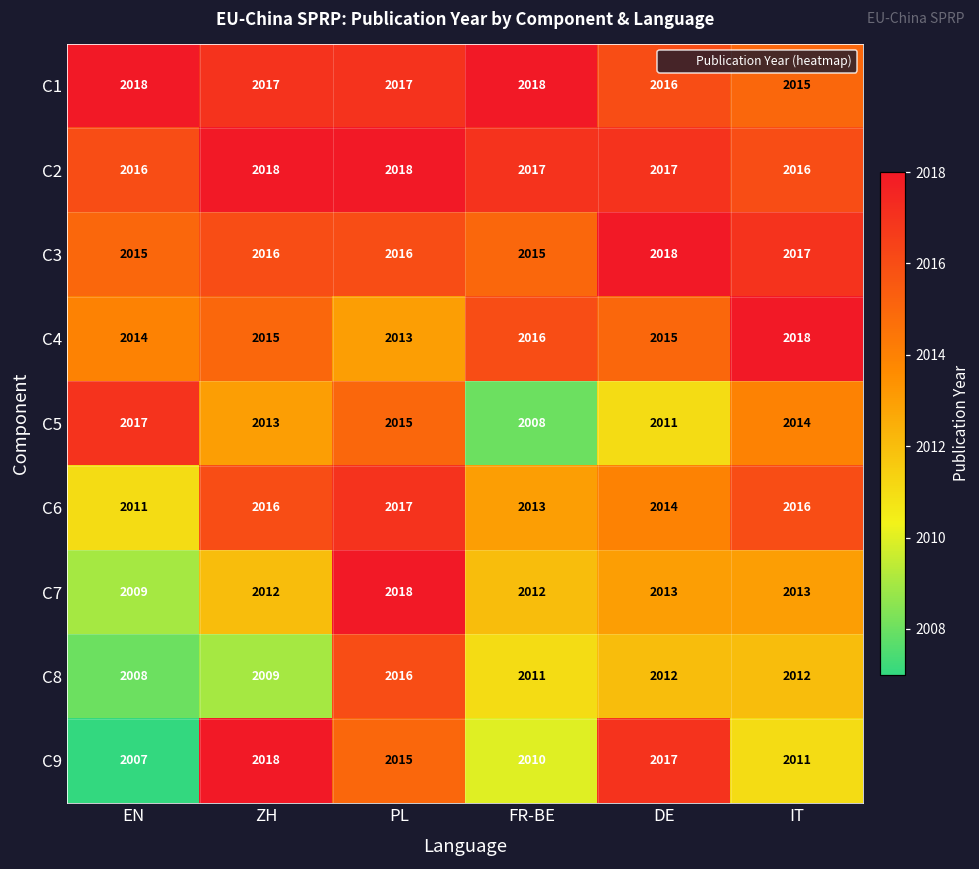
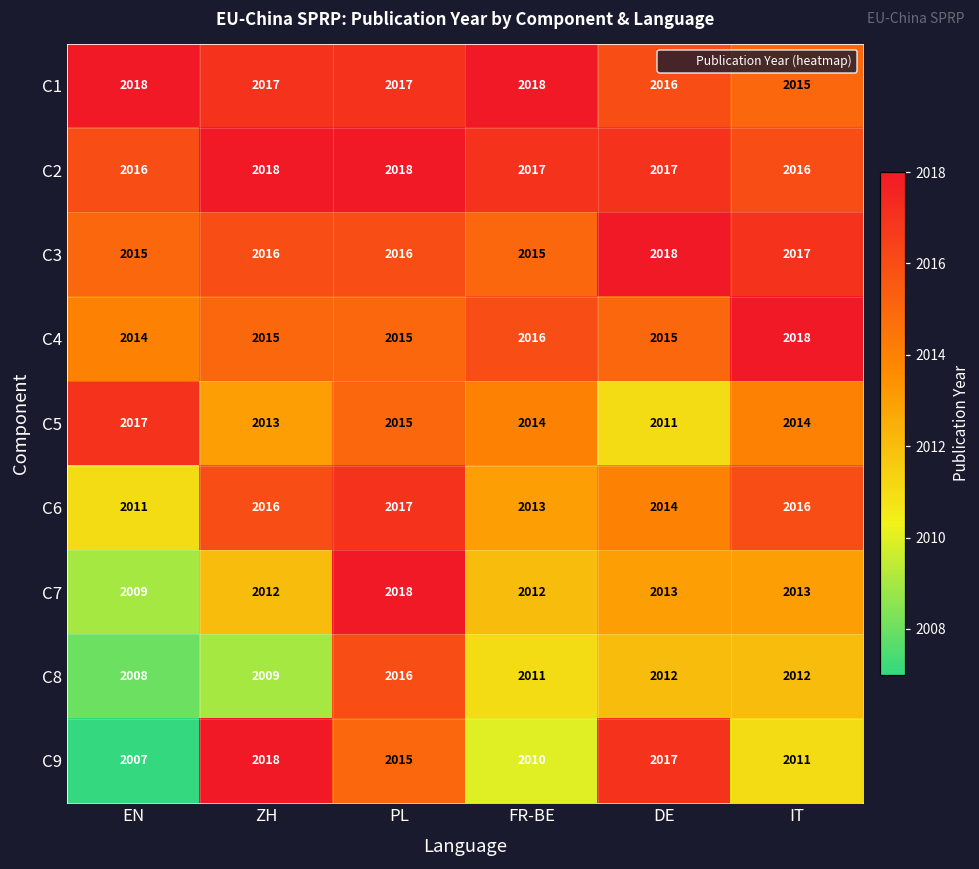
C4, PL: 2013 -> 2015
C5, FR-BE: 2008 -> 2014
